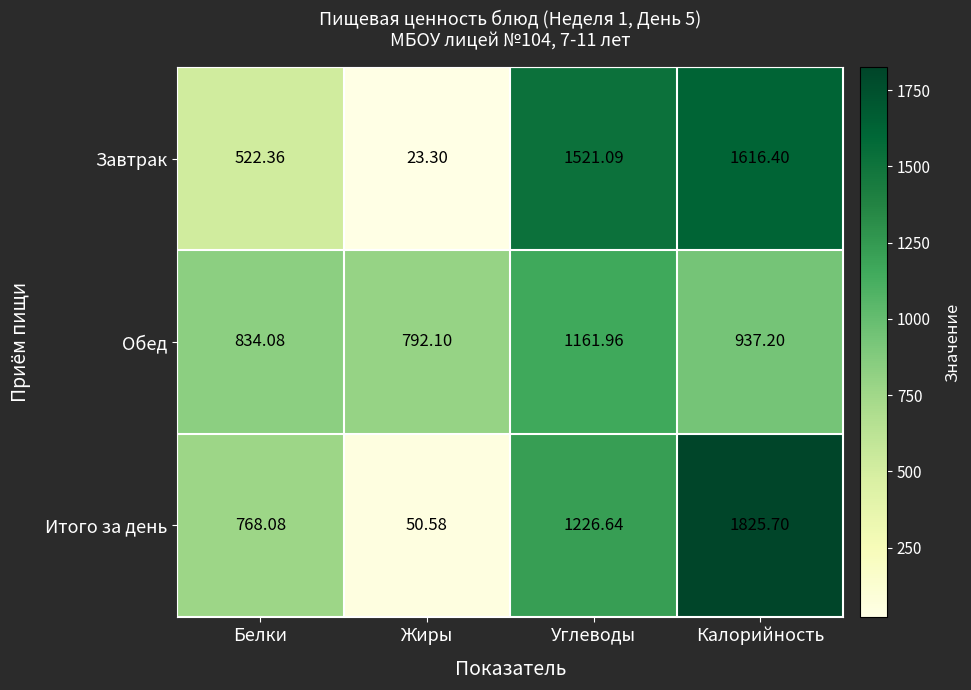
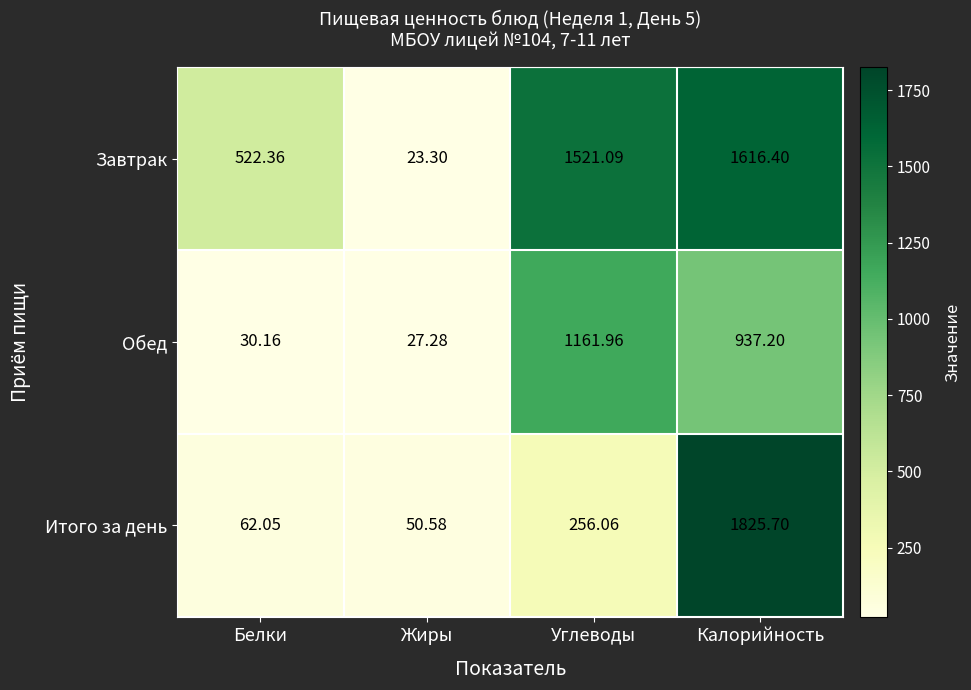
Обед, Белки: 834.08 -> 30.16
Обед, Жиры: 792.10 -> 27.28
Итого за день, Белки: 768.08 -> 62.05
Итого за день, Углеводы: 1226.64 -> 256.06
